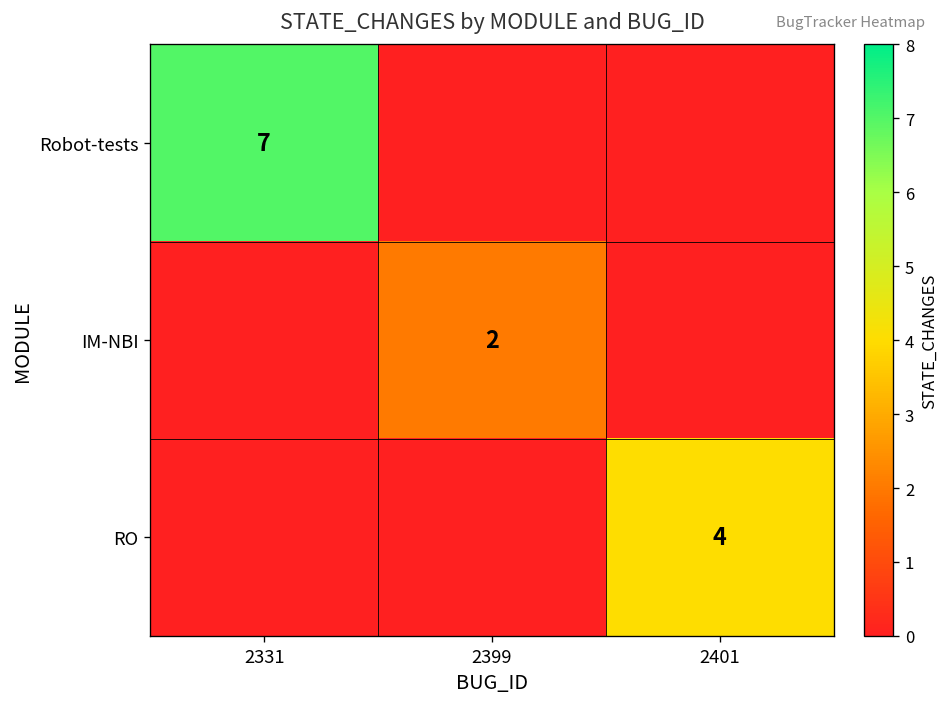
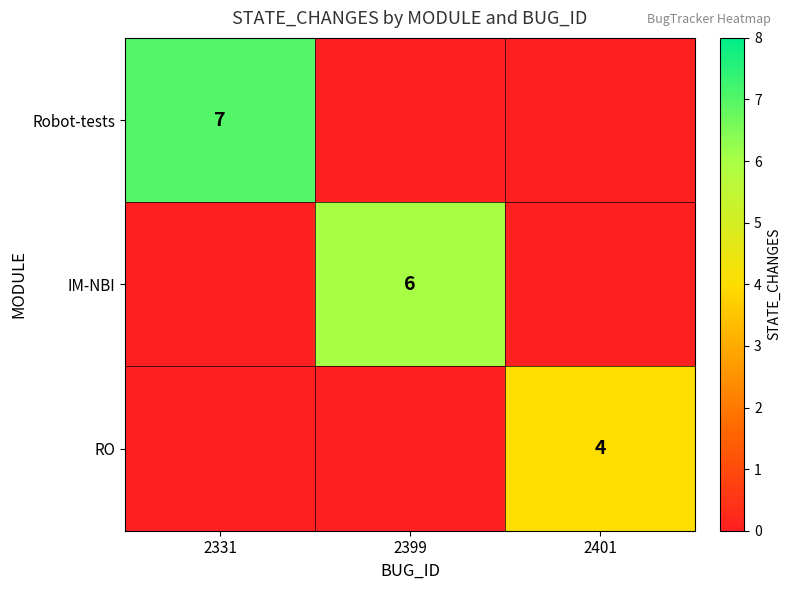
IM-NBI, 2399: 2 -> 6
